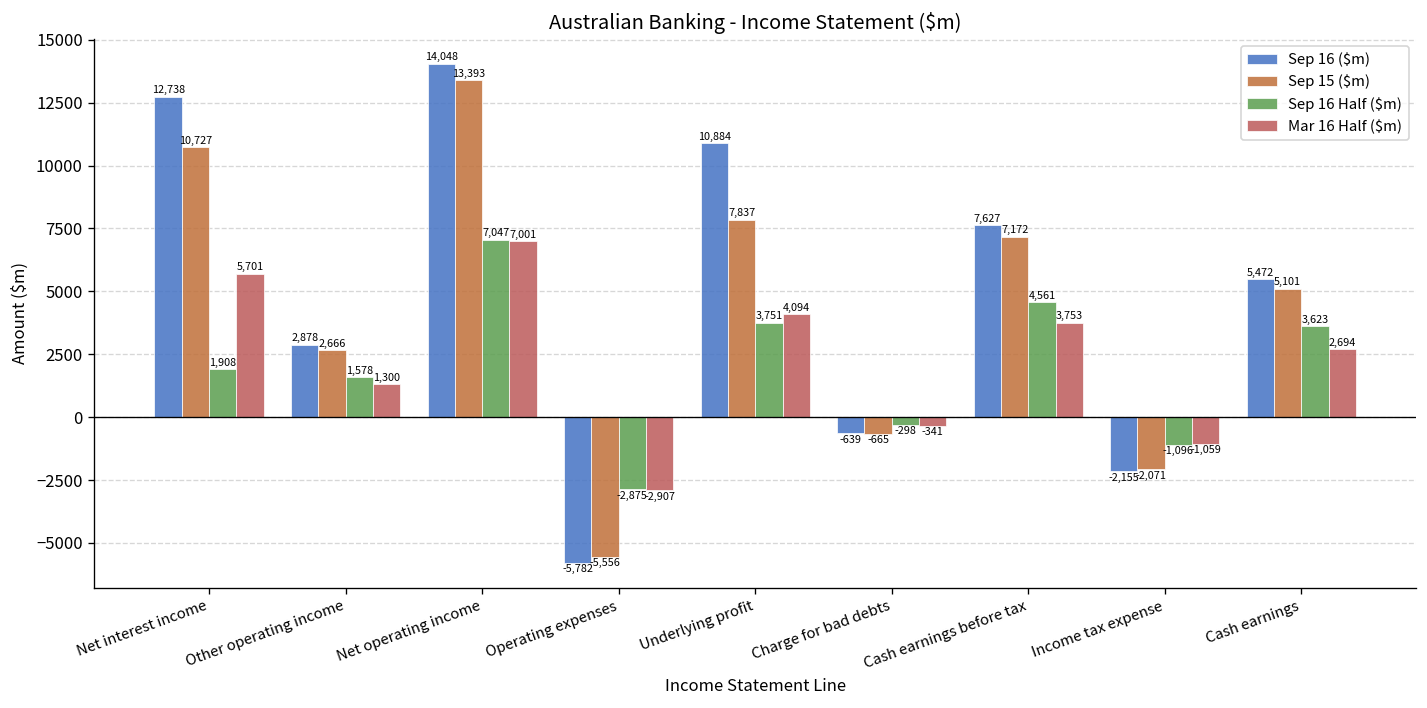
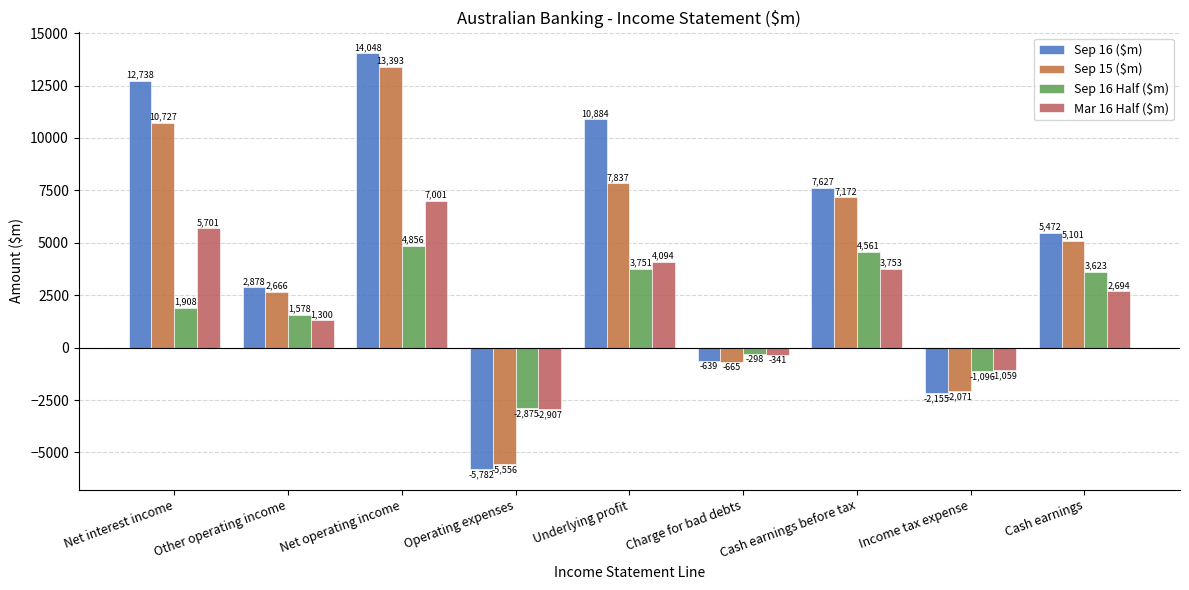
Sep 16 Half ($m), Net operating income: 7,047 -> 4,856
